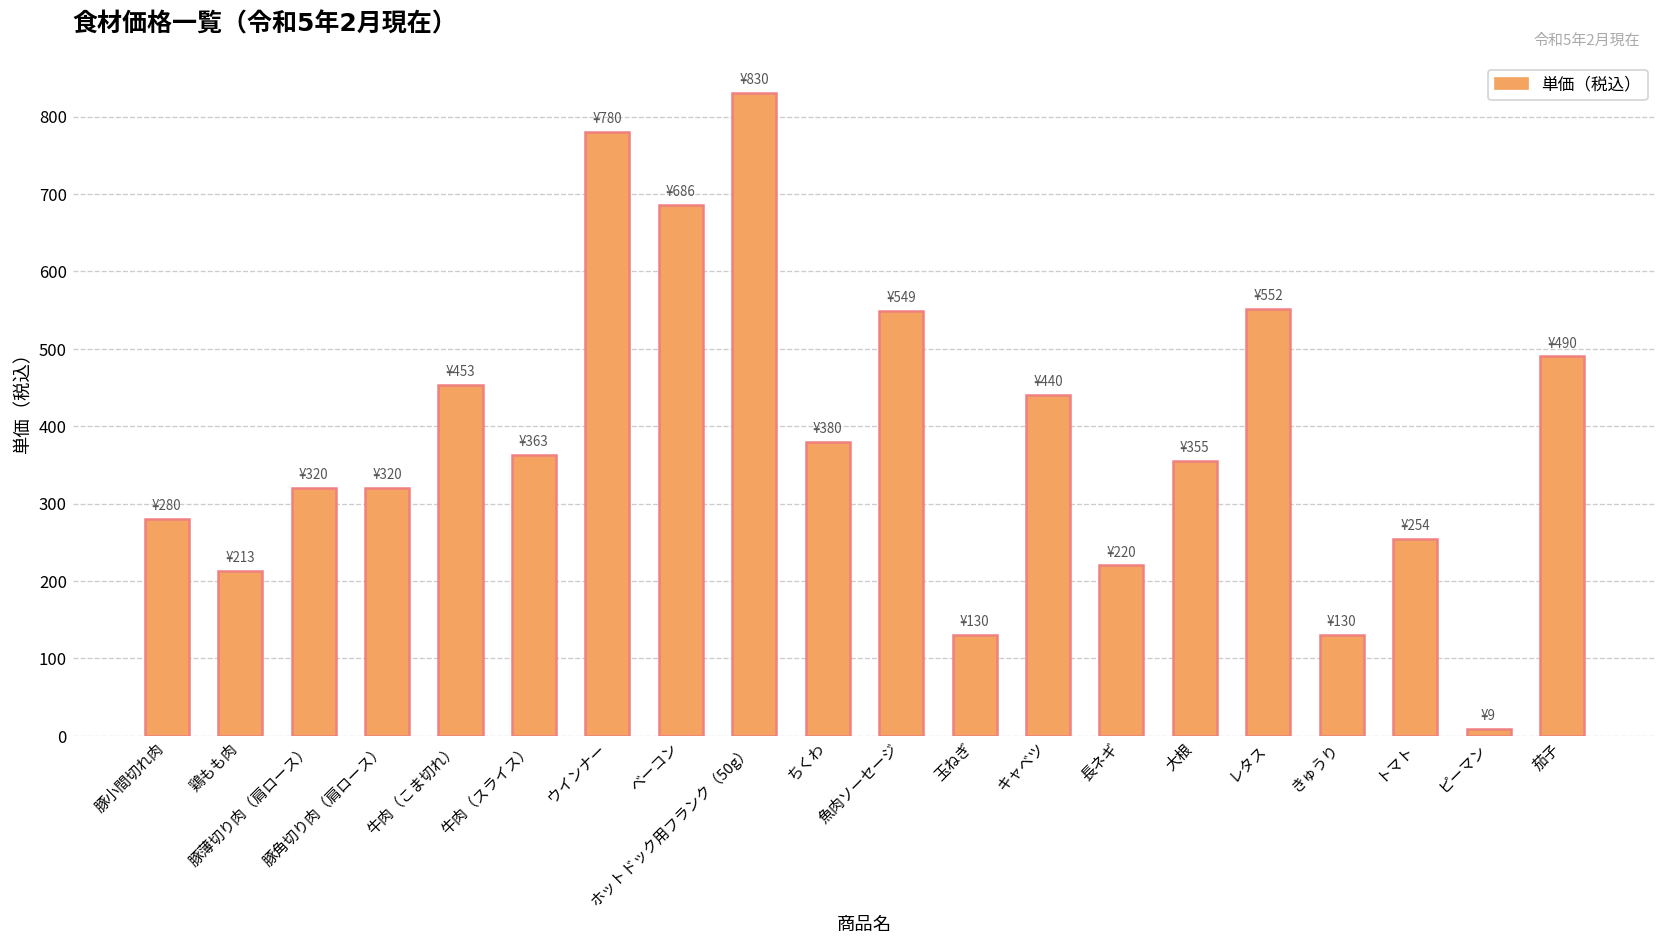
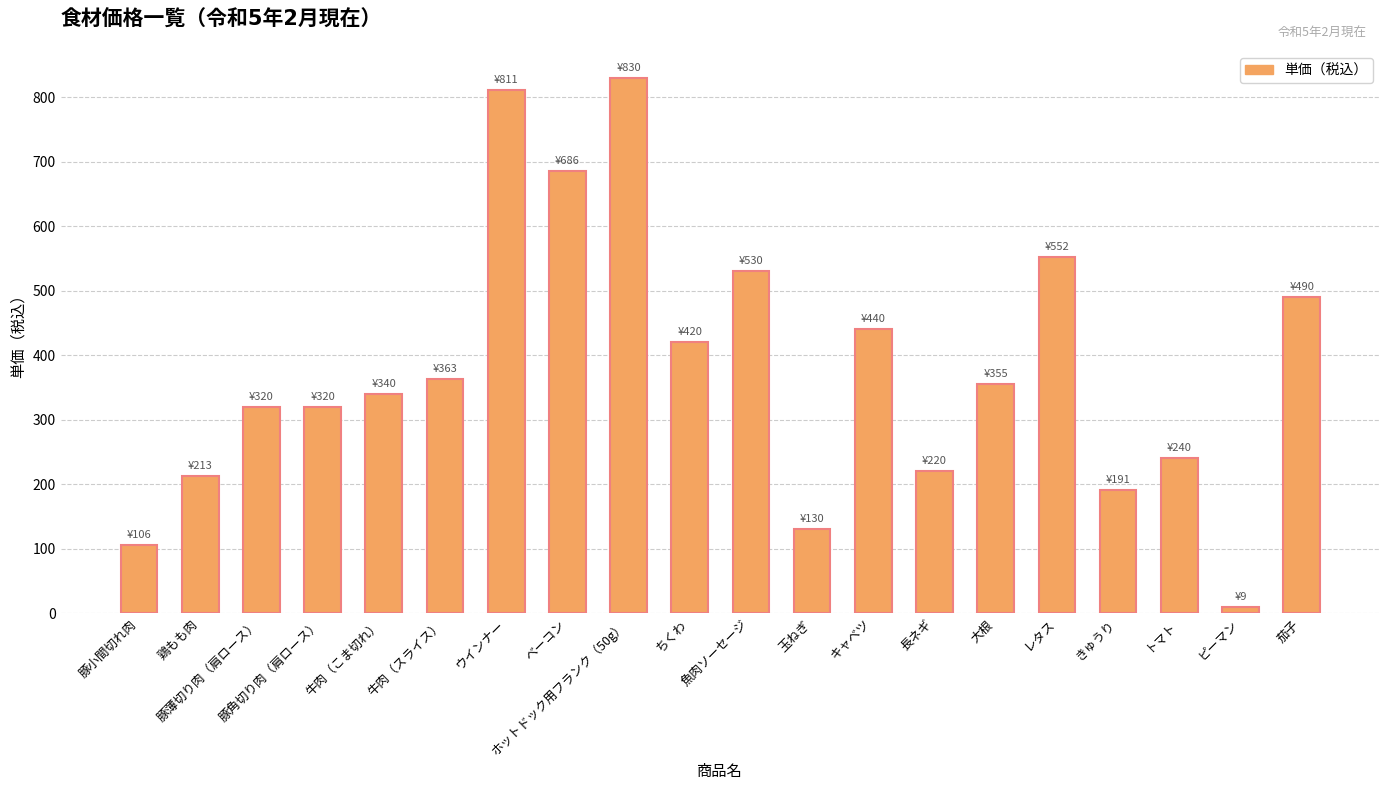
豚小間切れ肉: ¥280 -> ¥106
牛肉（こま切れ）: ¥453 -> ¥340
ウインナー: ¥780 -> ¥811
ちくわ: ¥380 -> ¥420
魚肉ソーセージ: ¥549 -> ¥530
きゅうり: ¥130 -> ¥191
トマト: ¥254 -> ¥240
